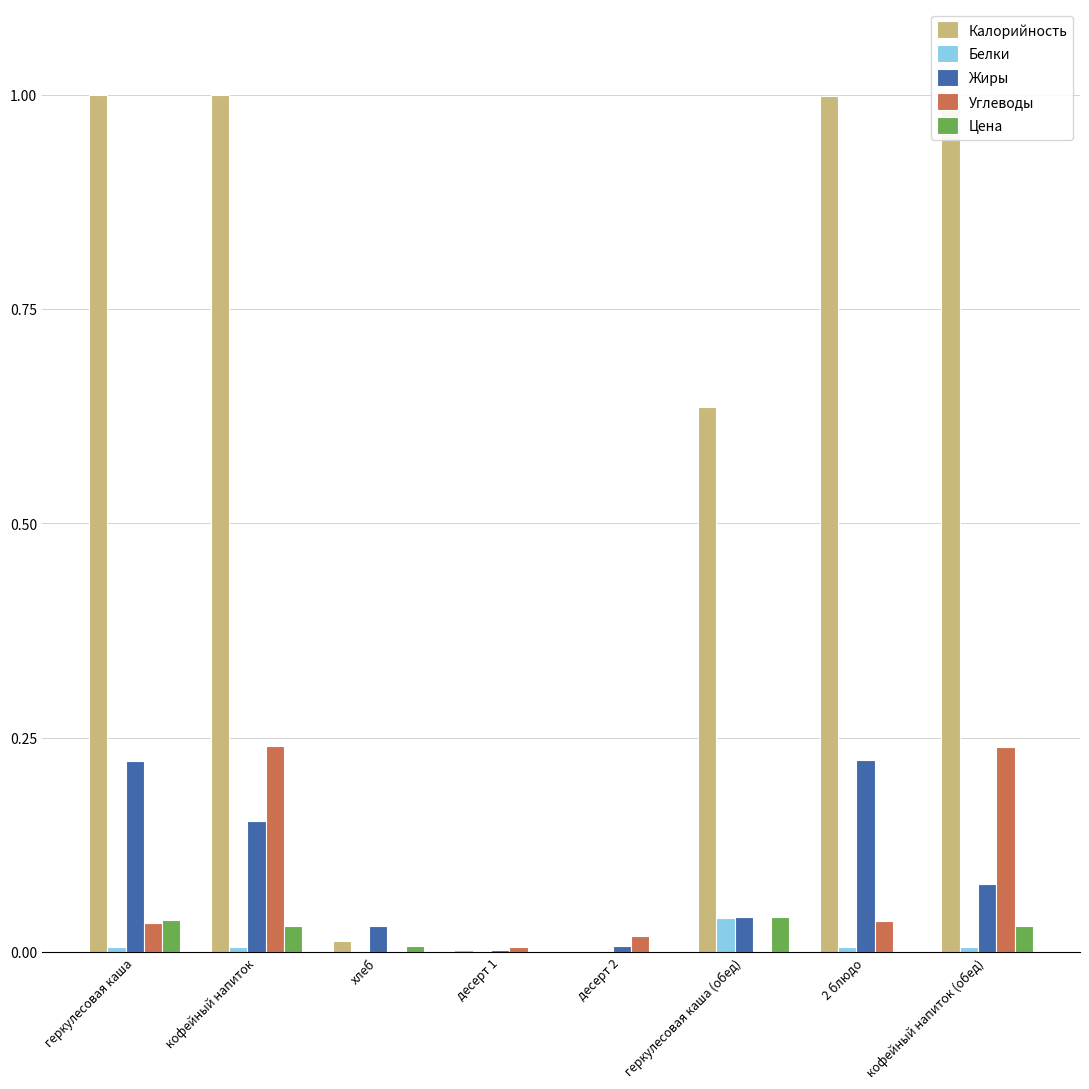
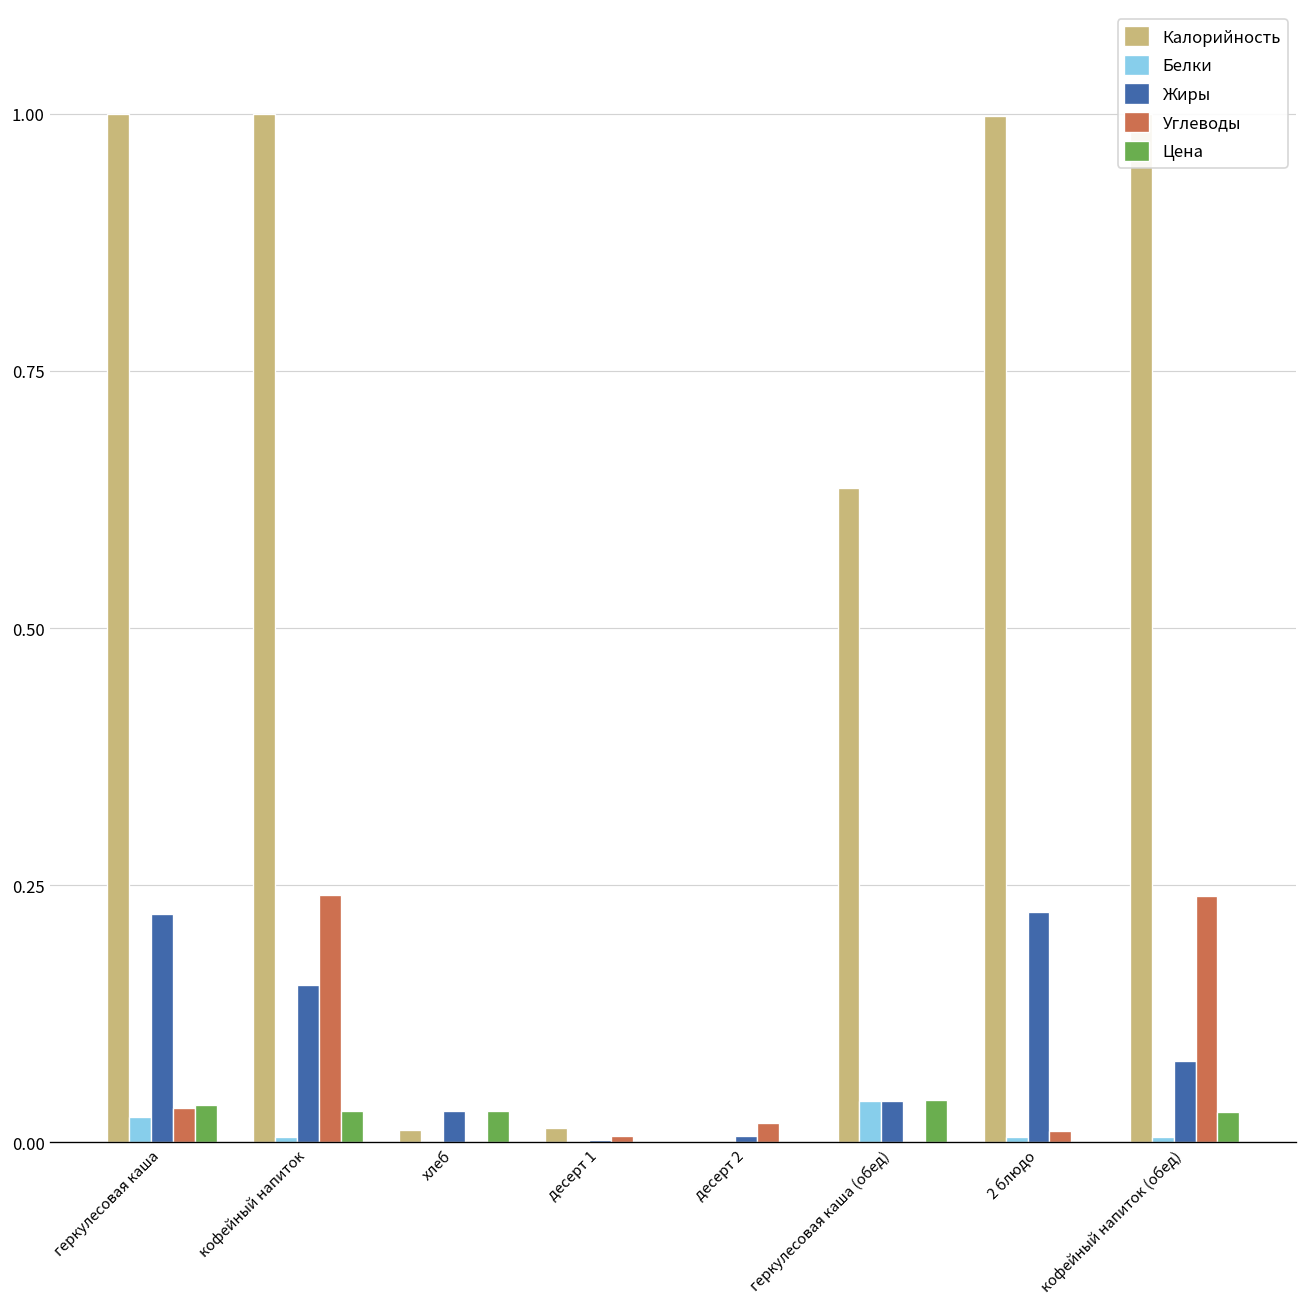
Белки, геркулесовая каша: 0.01 -> 0.02
Цена, хлеб: 0.01 -> 0.03
Калорийность, десерт 1: 0.00 -> 0.01
Углеводы, 2 блюдо: 0.04 -> 0.01
